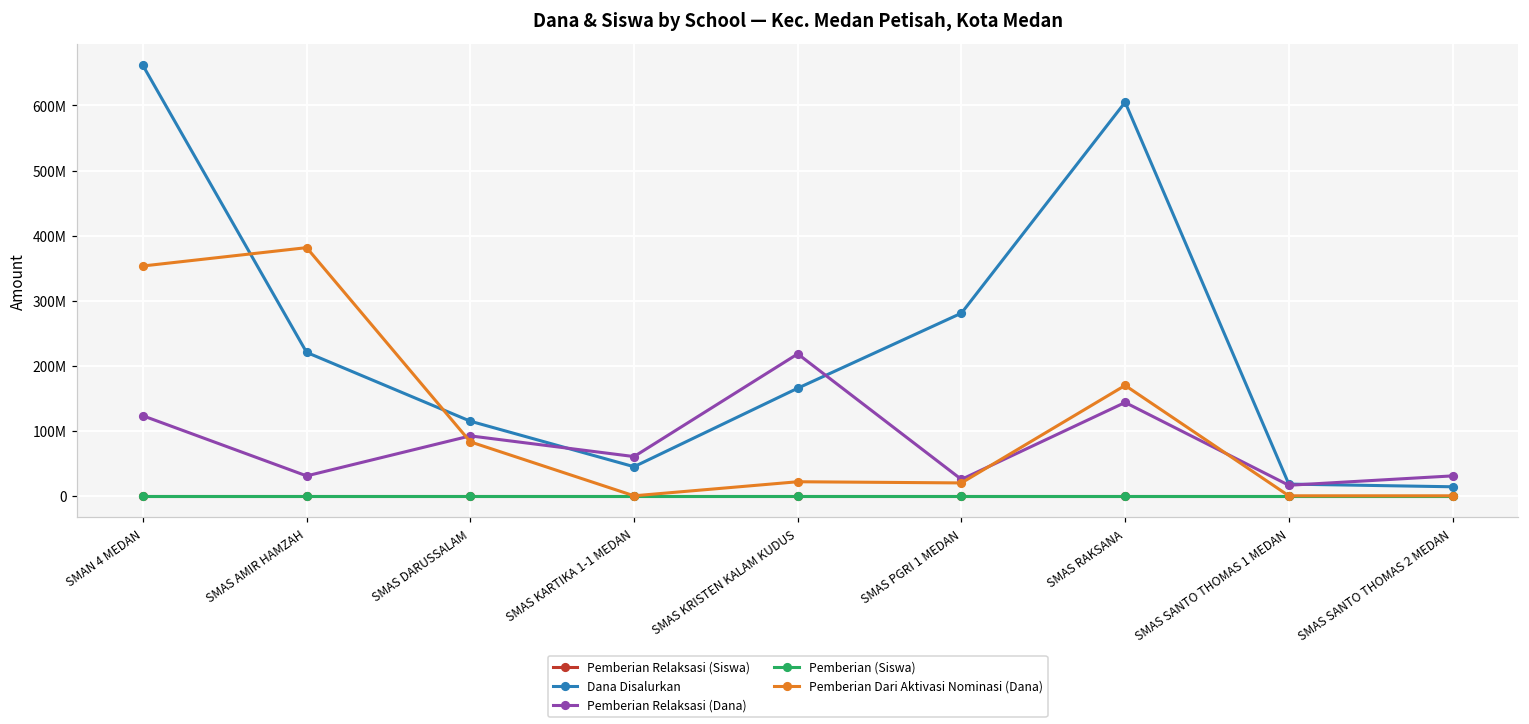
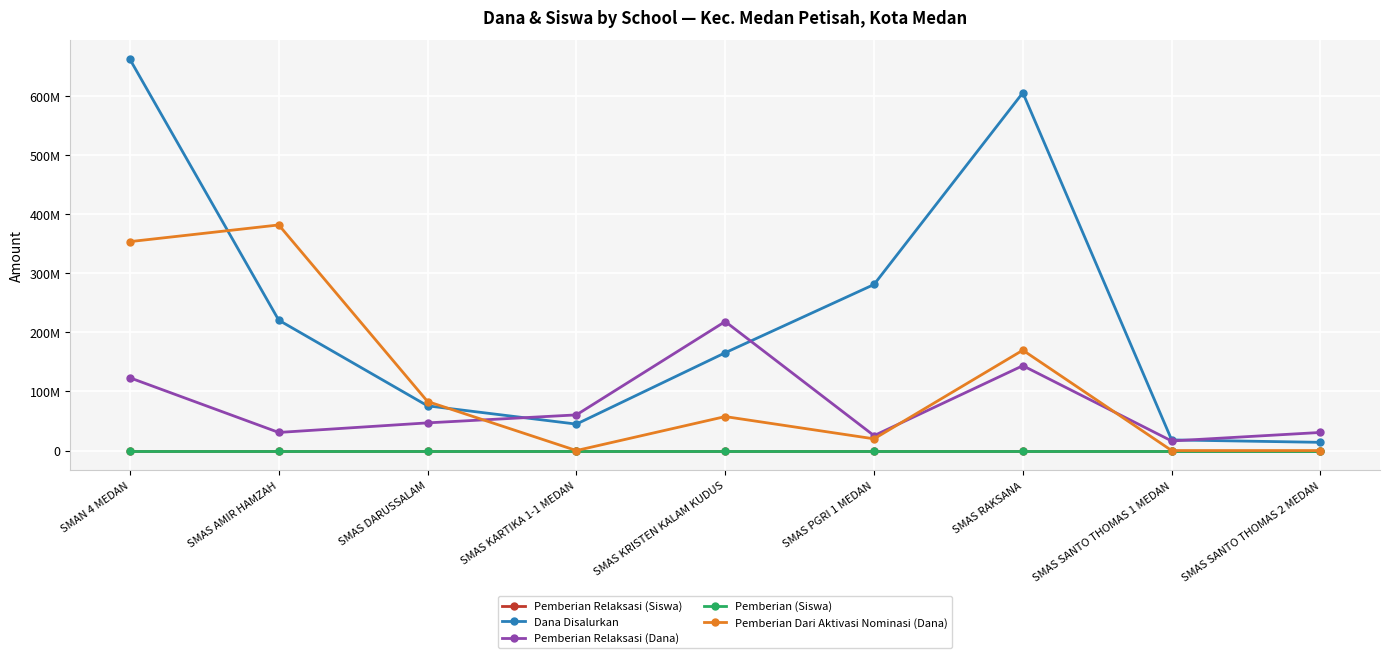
Dana Disalurkan, SMAS DARUSSALAM: 110000000 -> 80000000
Pemberian Relaksasi (Dana), SMAS DARUSSALAM: 90000000 -> 50000000
Pemberian Dari Aktivasi Nominasi (Dana), SMAS KRISTEN KALAM KUDUS: 20000000 -> 60000000
